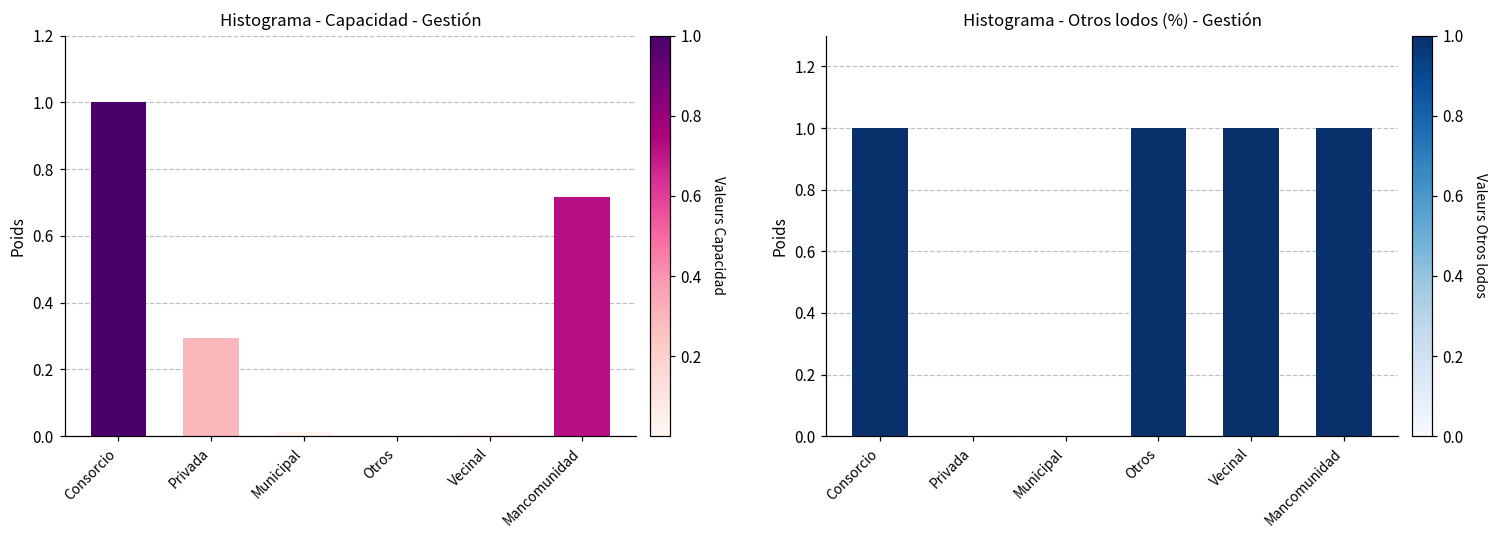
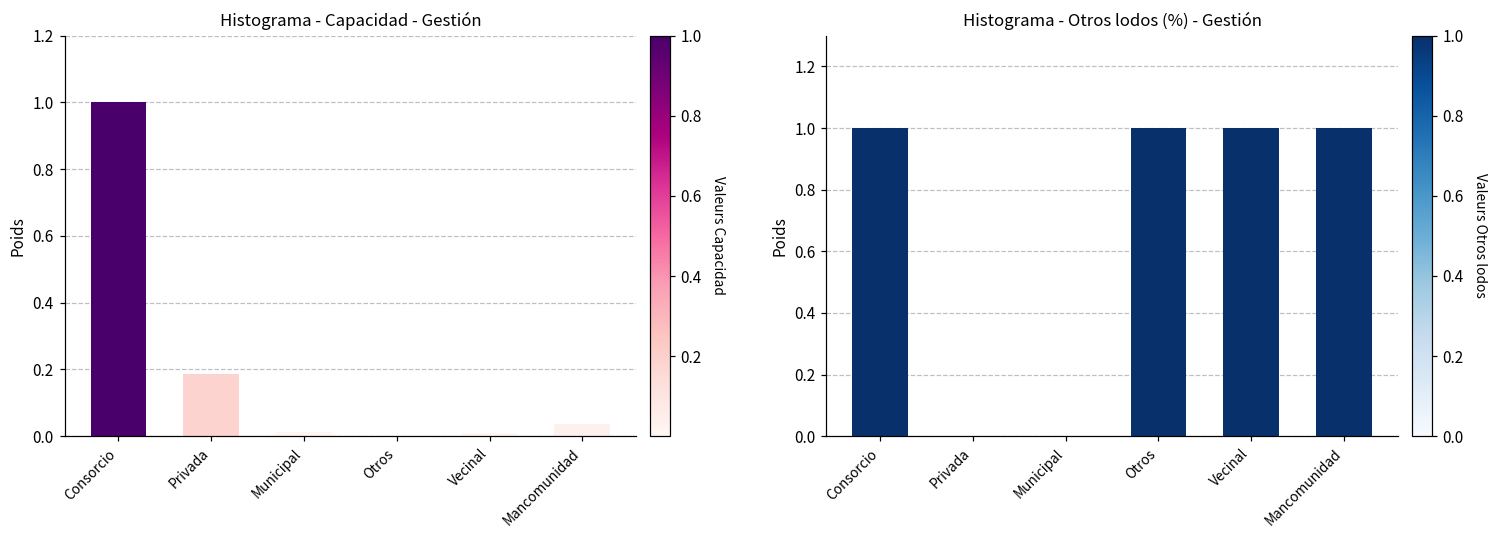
Histograma - Capacidad - Gestión, Privada: 0.29 -> 0.19
Histograma - Capacidad - Gestión, Mancomunidad: 0.72 -> 0.04
